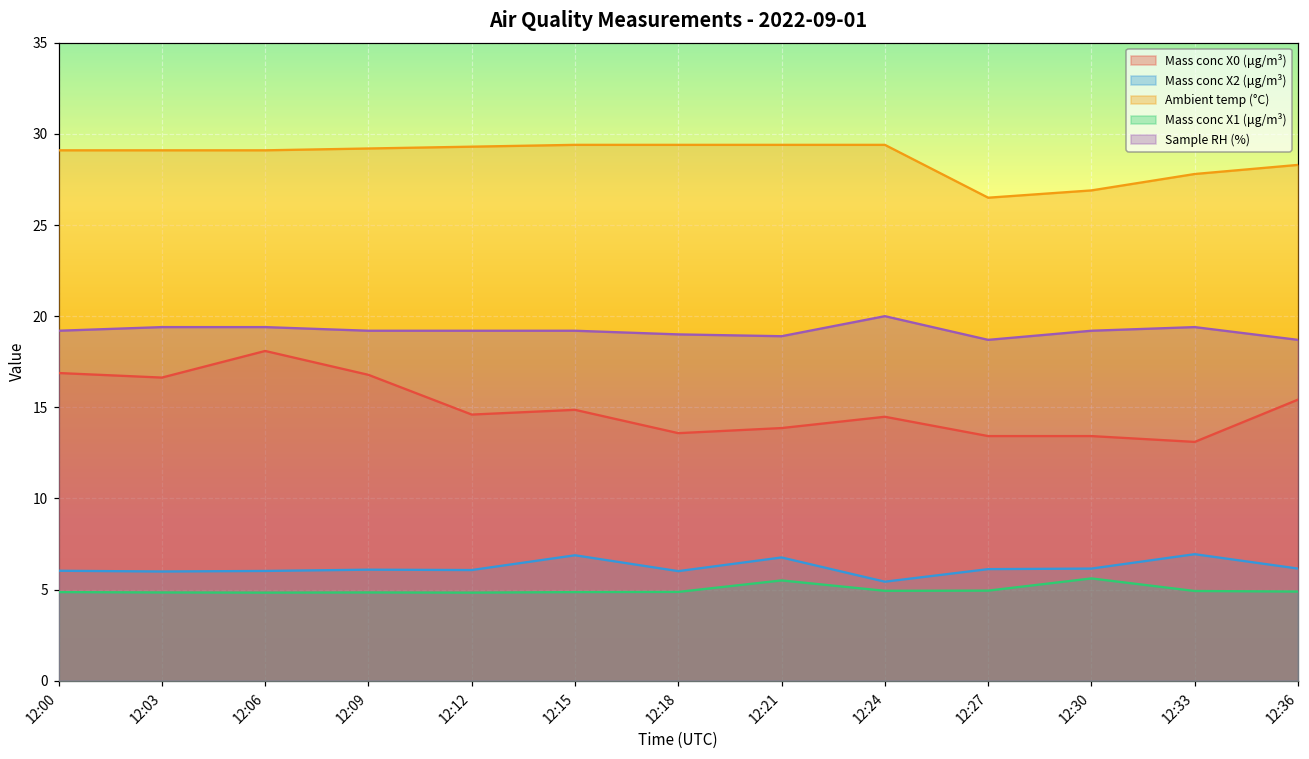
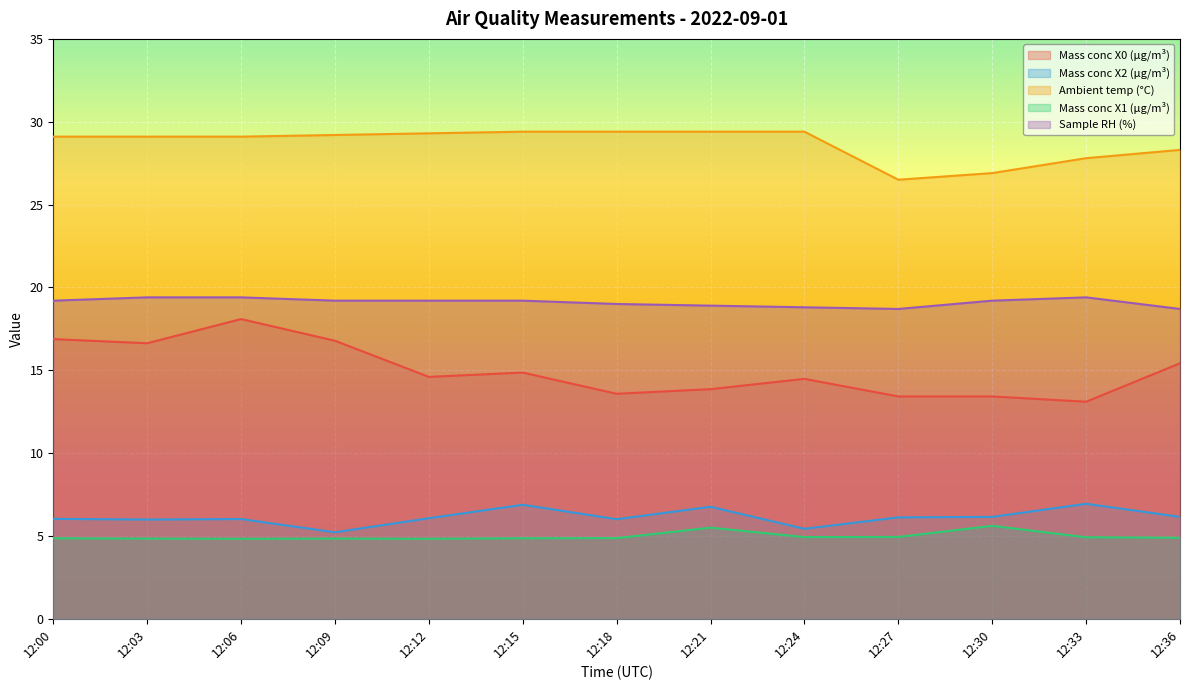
Mass conc X2 (μg/m³), 12:09: 6.1 -> 5.2
Sample RH (%), 12:24: 20.0 -> 18.8
